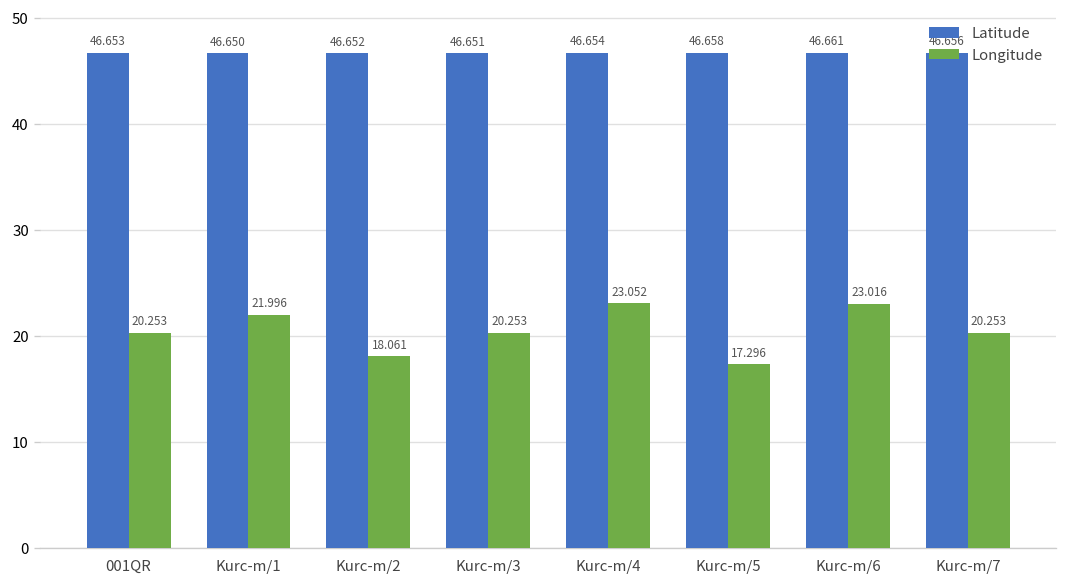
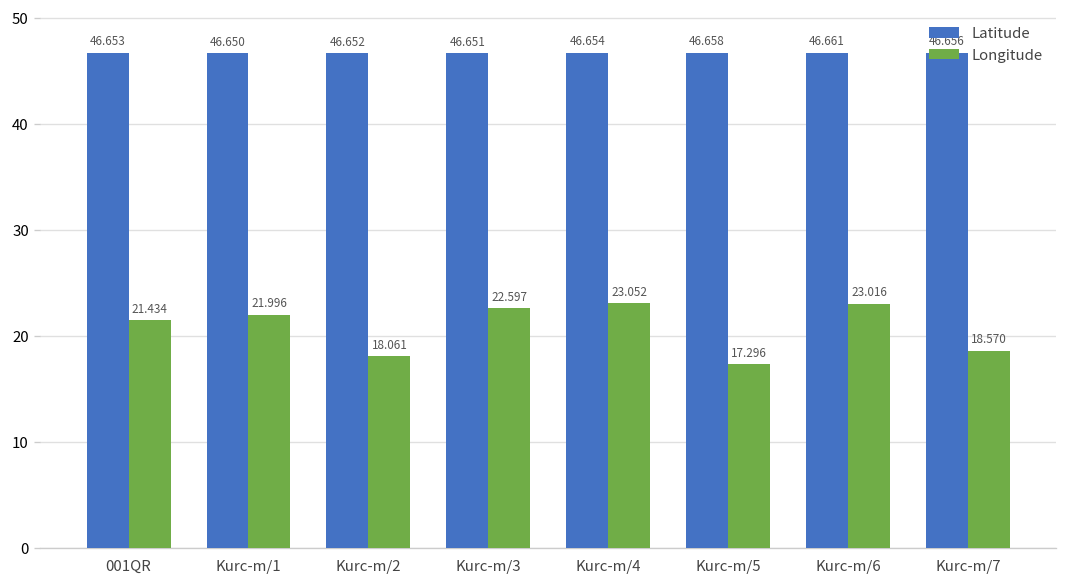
Longitude, 001QR: 20.253 -> 21.434
Longitude, Kurc-m/3: 20.253 -> 22.597
Longitude, Kurc-m/7: 20.253 -> 18.570
